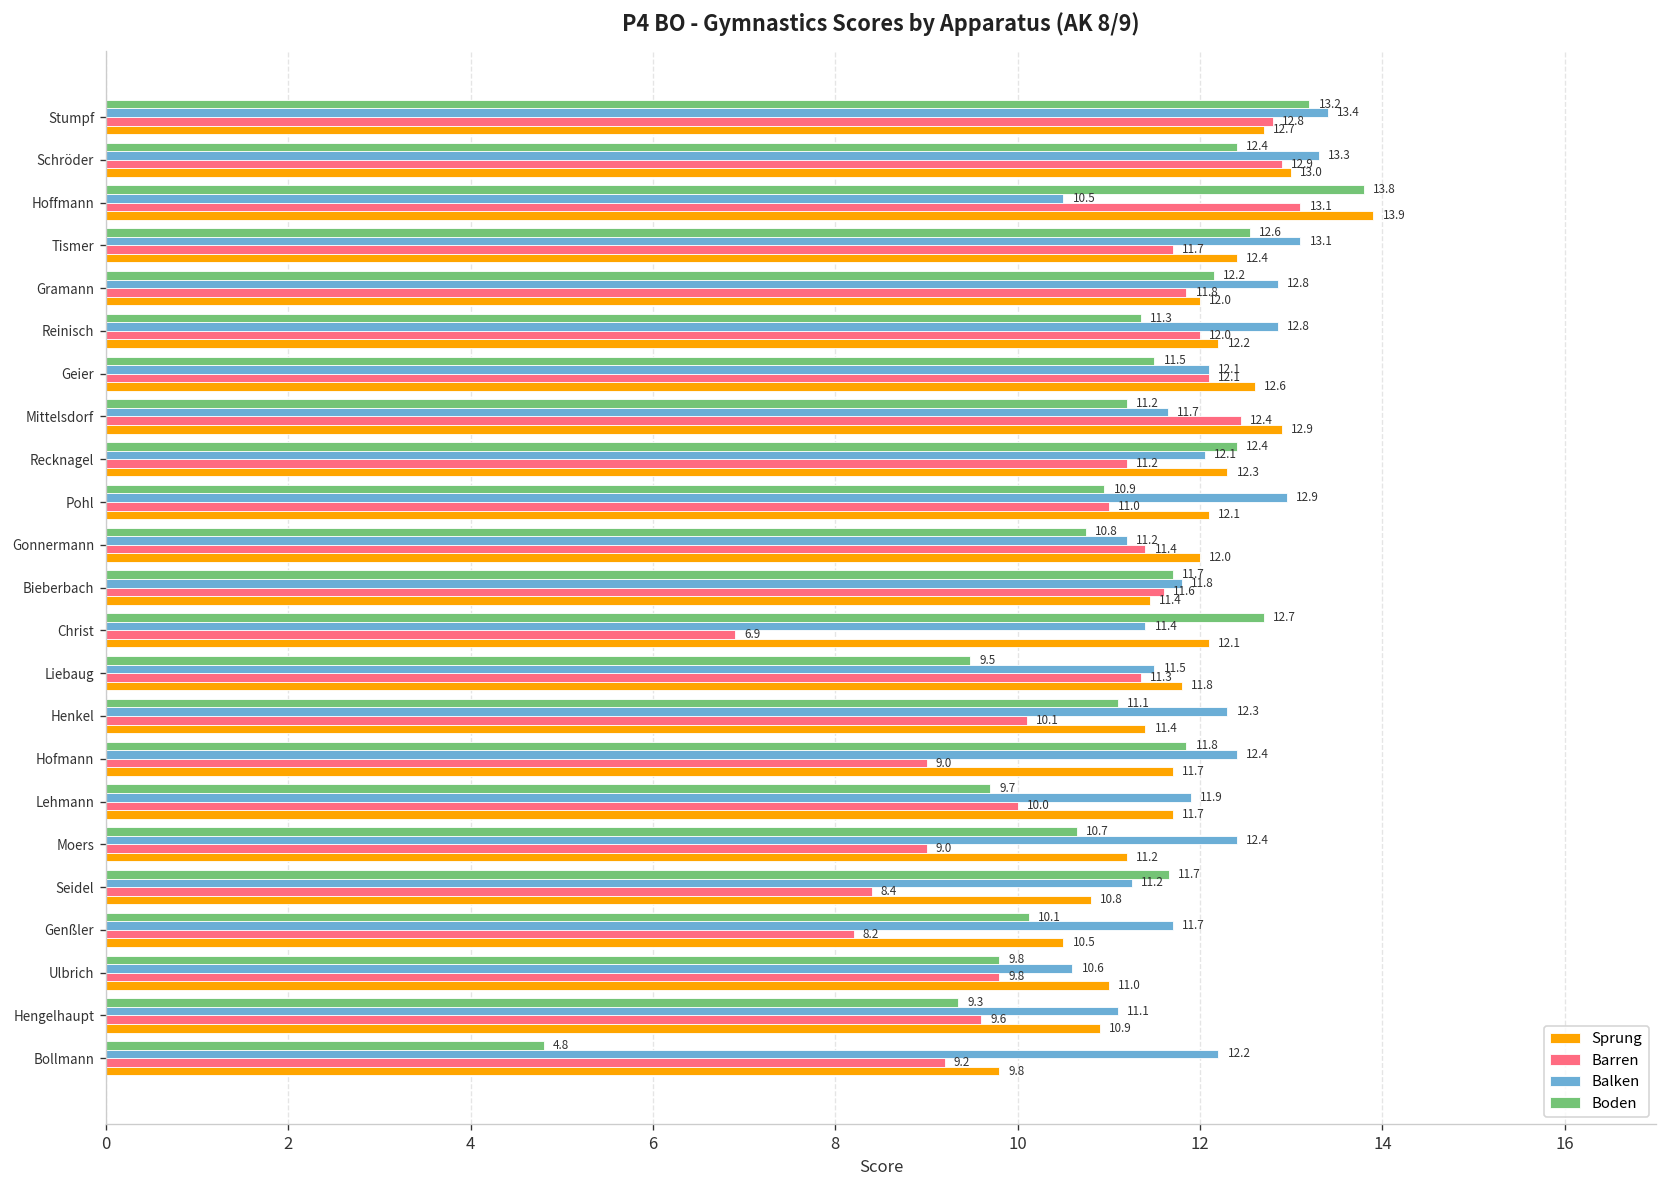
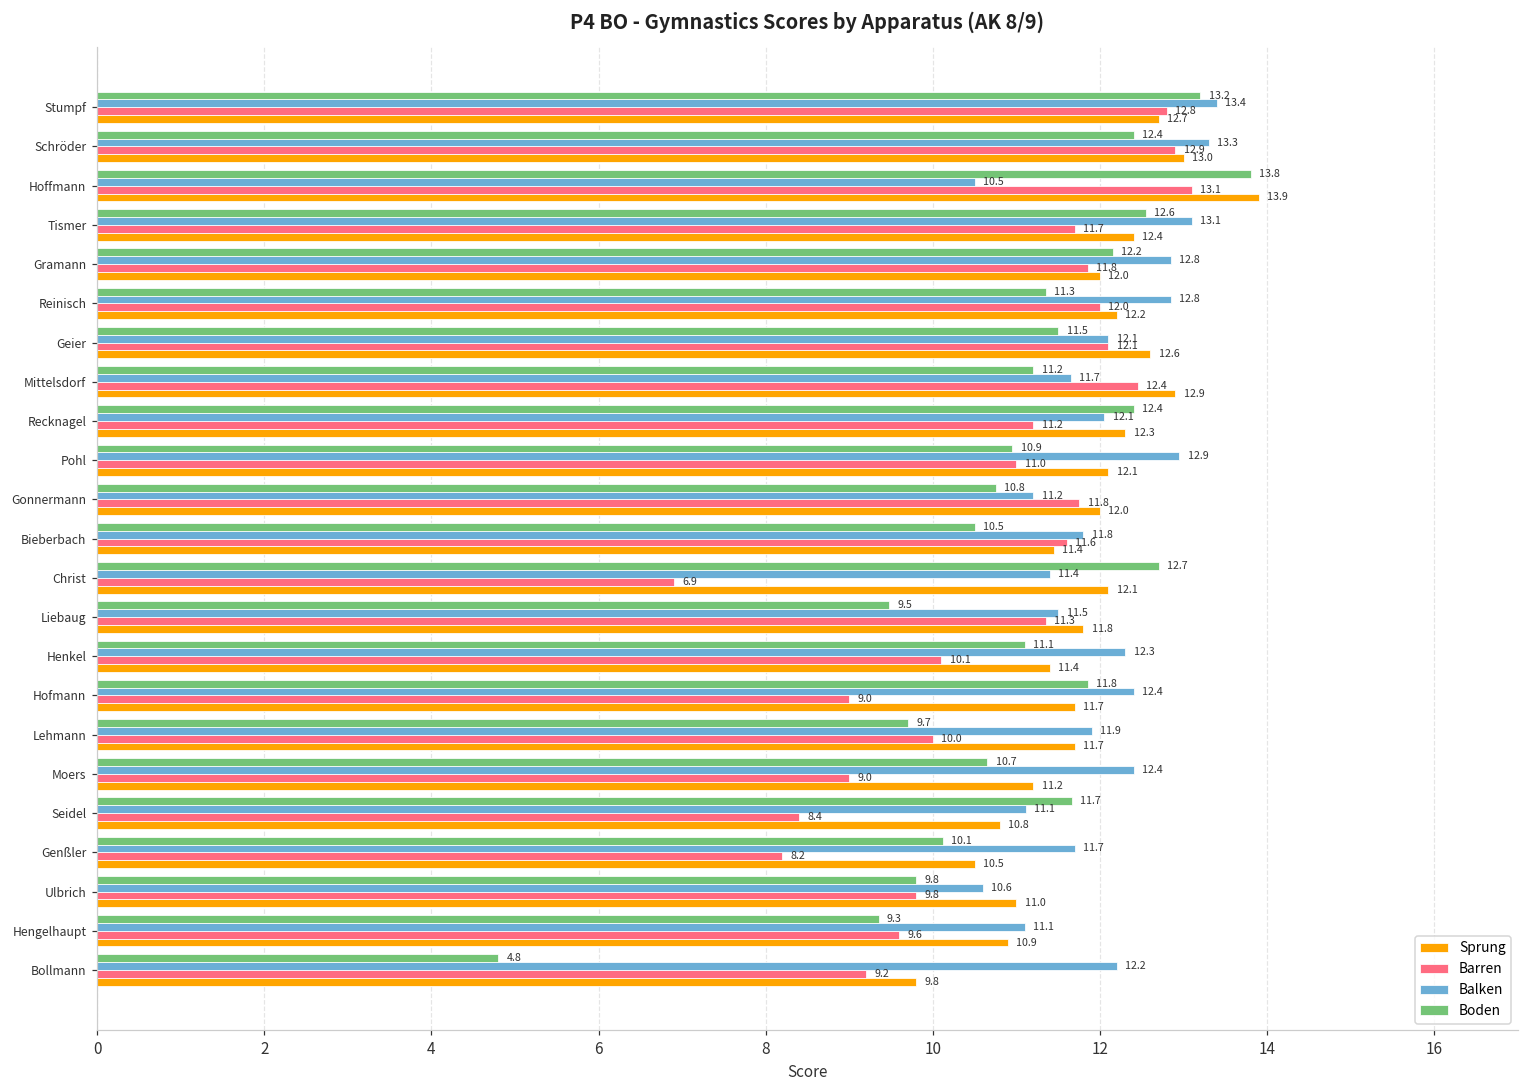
Barren, Gonnermann: 11.4 -> 11.8
Boden, Bieberbach: 11.7 -> 10.5
Balken, Seidel: 11.2 -> 11.1
